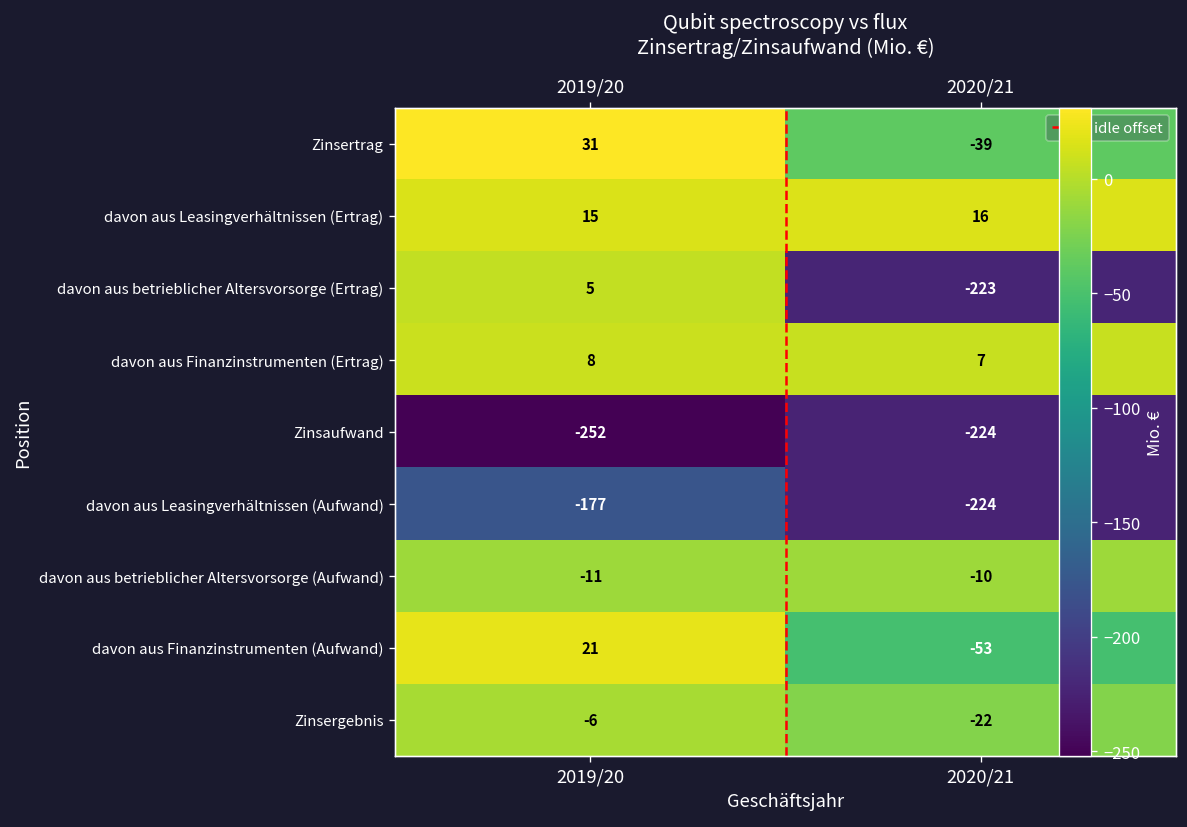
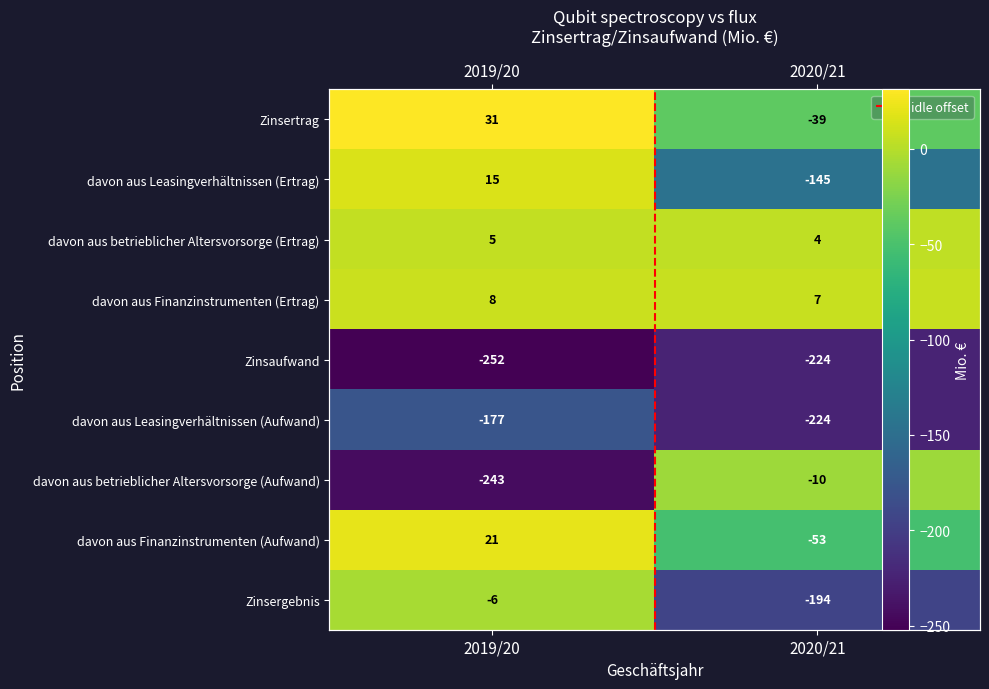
davon aus Leasingverhältnissen (Ertrag), 2020/21: 16 -> -145
davon aus betrieblicher Altersvorsorge (Ertrag), 2020/21: -223 -> 4
davon aus betrieblicher Altersvorsorge (Aufwand), 2019/20: -11 -> -243
Zinsergebnis, 2020/21: -22 -> -194
